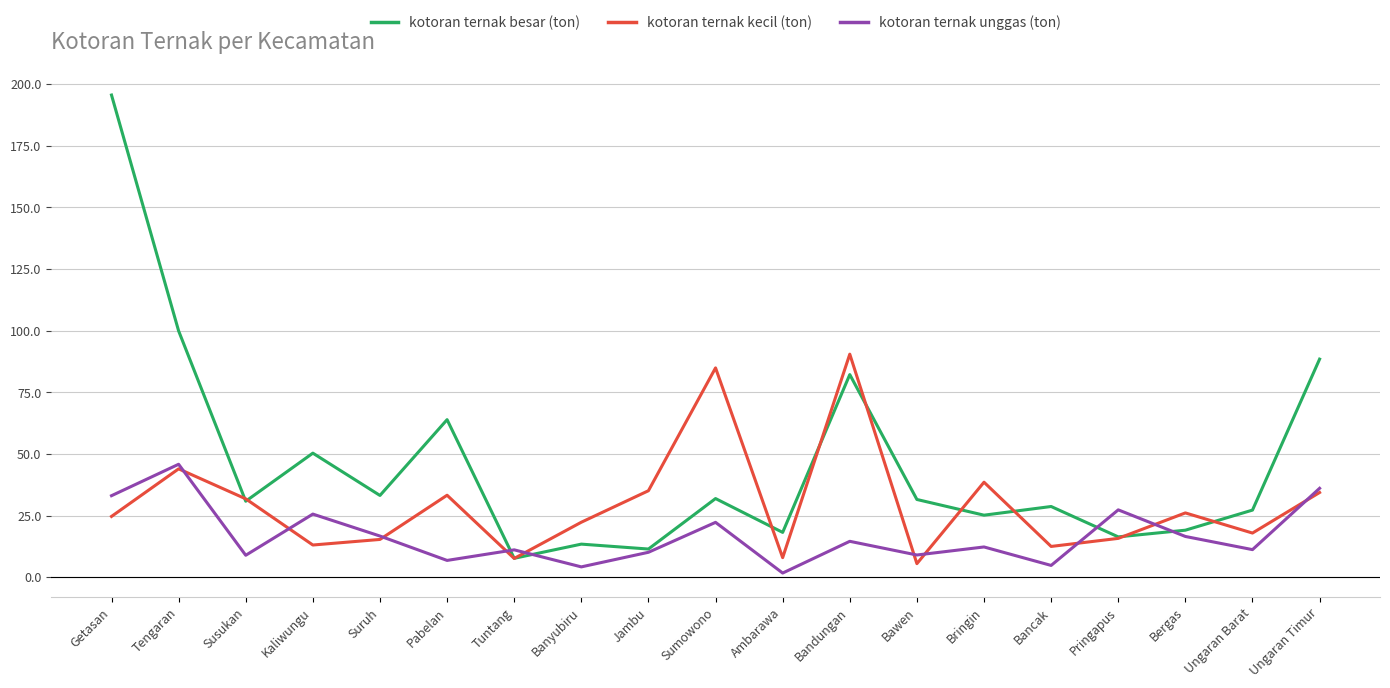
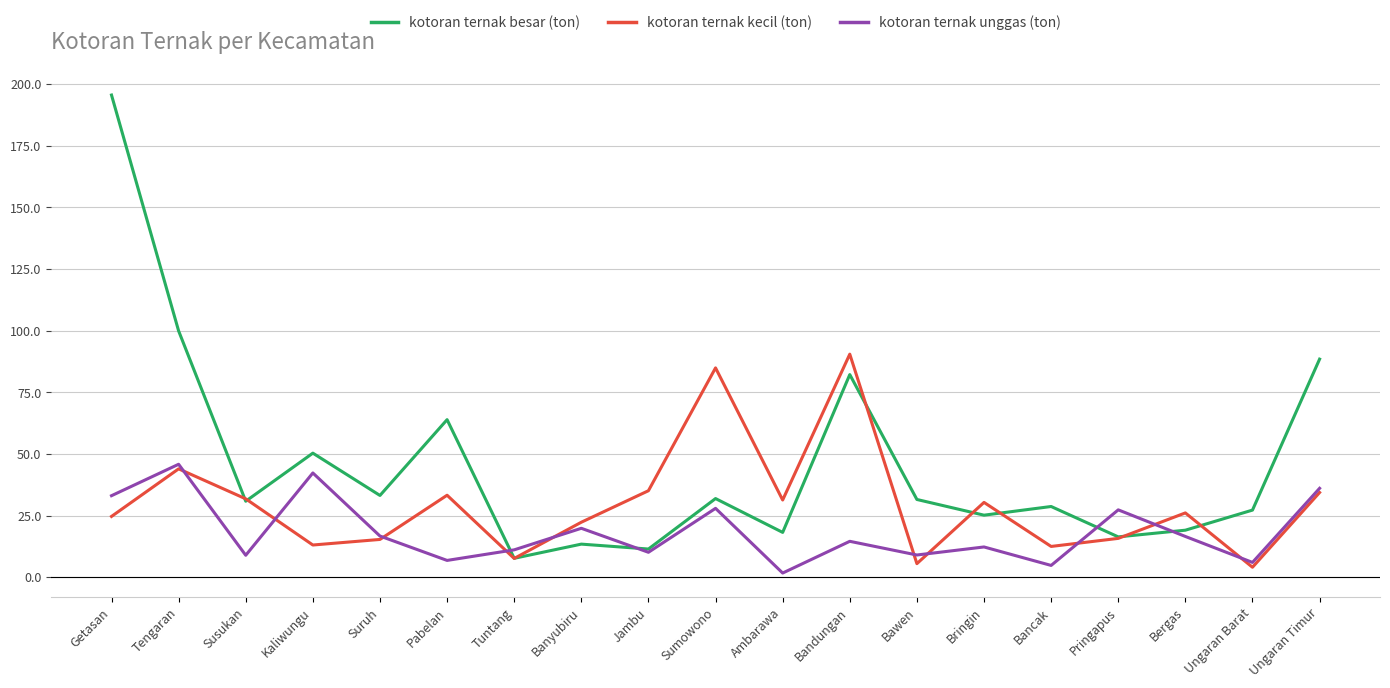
kotoran ternak unggas (ton), Kaliwungu: 26 -> 42
kotoran ternak unggas (ton), Banyubiru: 4 -> 20
kotoran ternak unggas (ton), Sumowono: 22 -> 28
kotoran ternak kecil (ton), Ambarawa: 8 -> 31
kotoran ternak kecil (ton), Bringin: 39 -> 30
kotoran ternak kecil (ton), Ungaran Barat: 18 -> 4
kotoran ternak unggas (ton), Ungaran Barat: 11 -> 6
